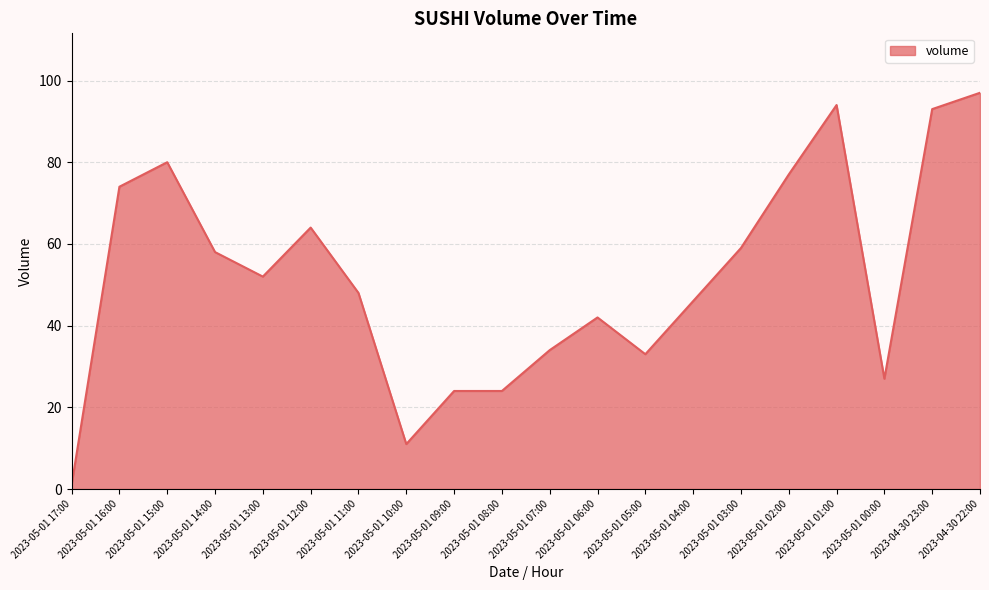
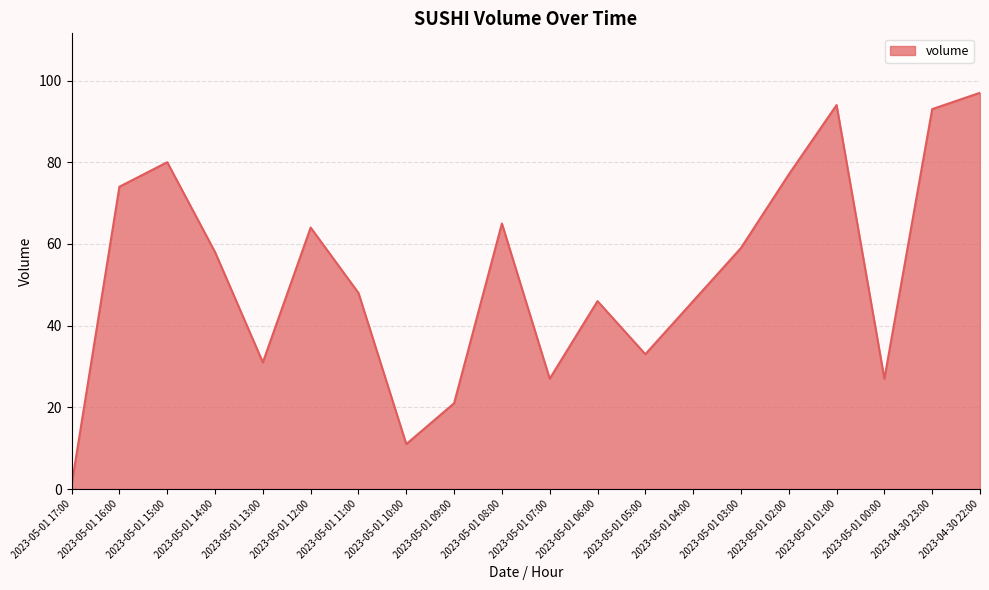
2023-05-01 13:00: 52 -> 31
2023-05-01 09:00: 24 -> 21
2023-05-01 08:00: 24 -> 65
2023-05-01 07:00: 34 -> 27
2023-05-01 06:00: 42 -> 46
